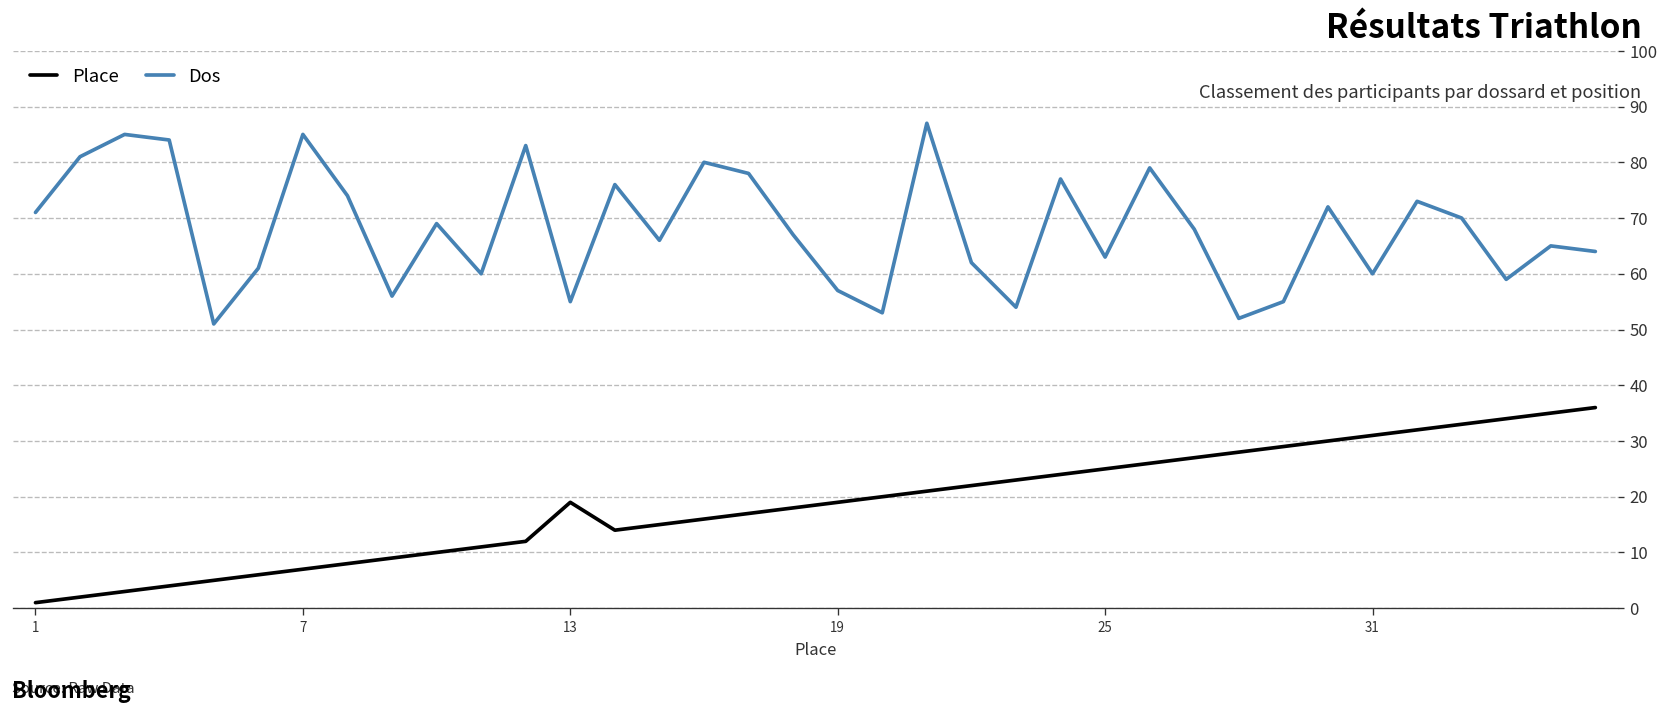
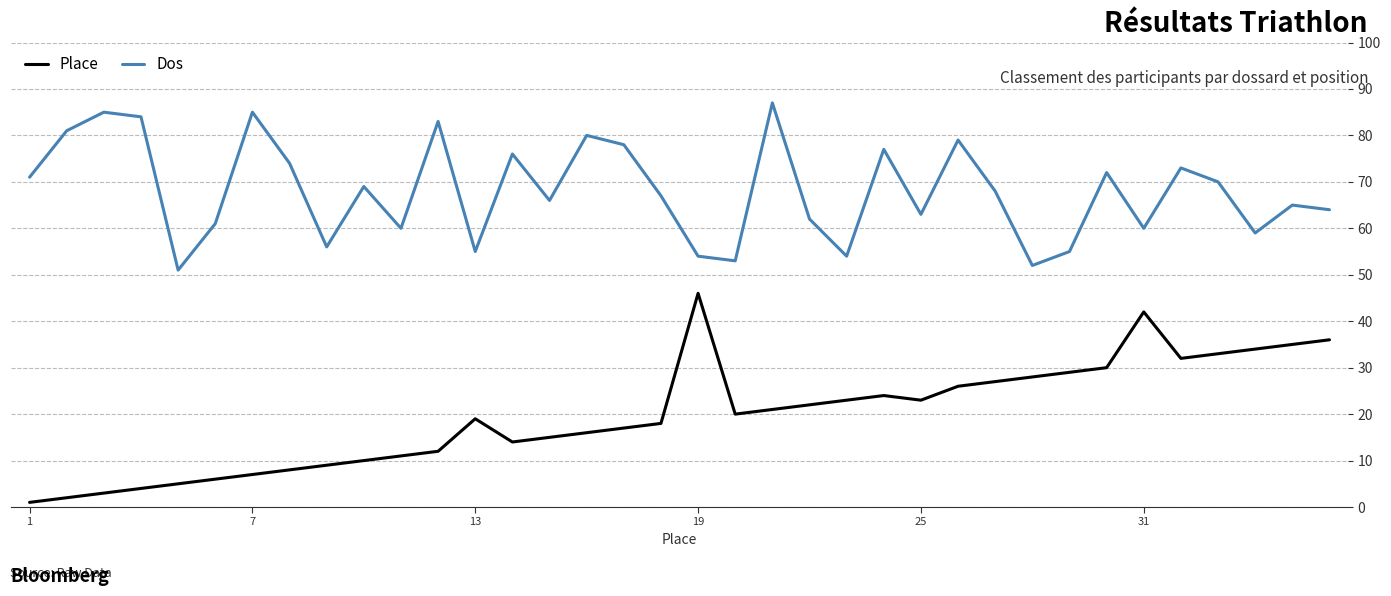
Place, 19: 19 -> 46
Dos, 19: 57 -> 54
Place, 25: 25 -> 23
Place, 31: 31 -> 42
